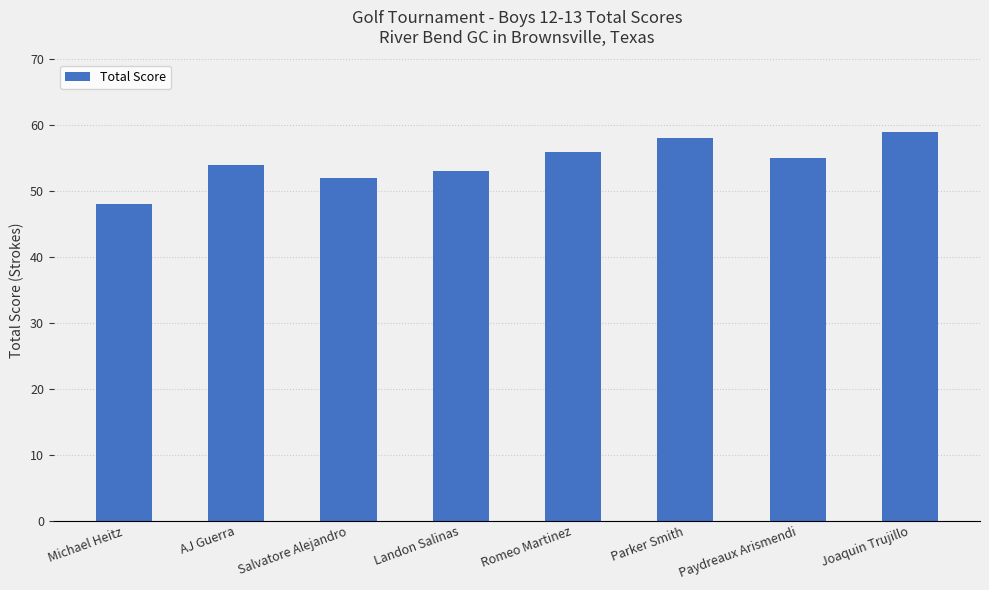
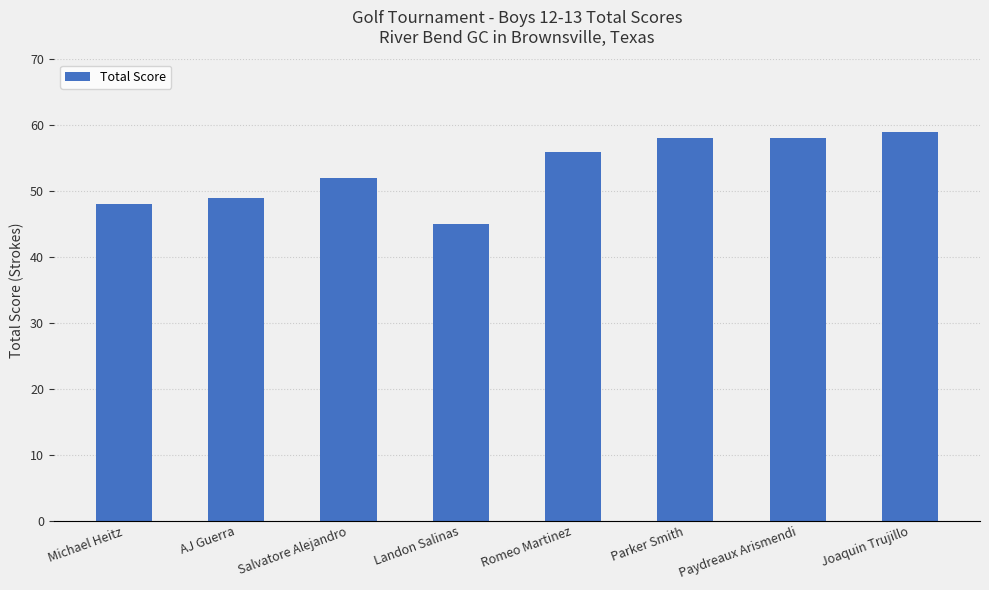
AJ Guerra: 54 -> 49
Landon Salinas: 53 -> 45
Paydreaux Arismendi: 55 -> 58
